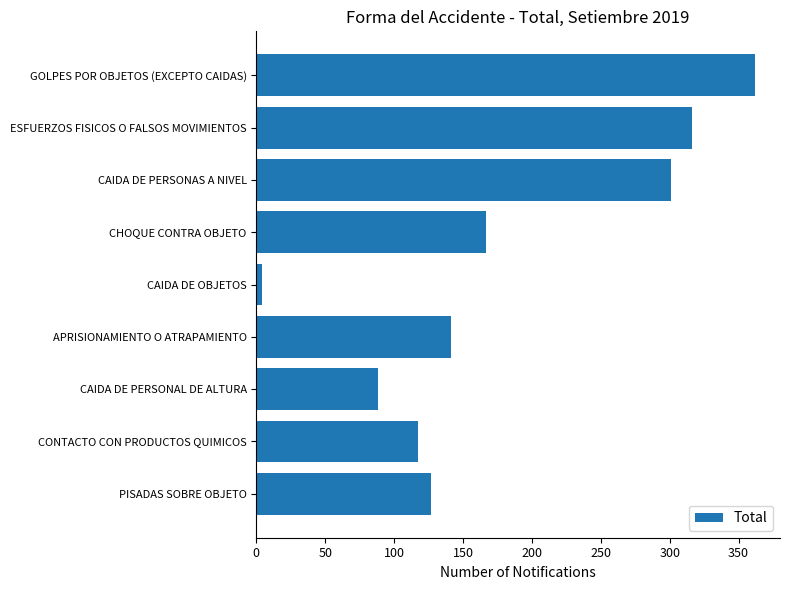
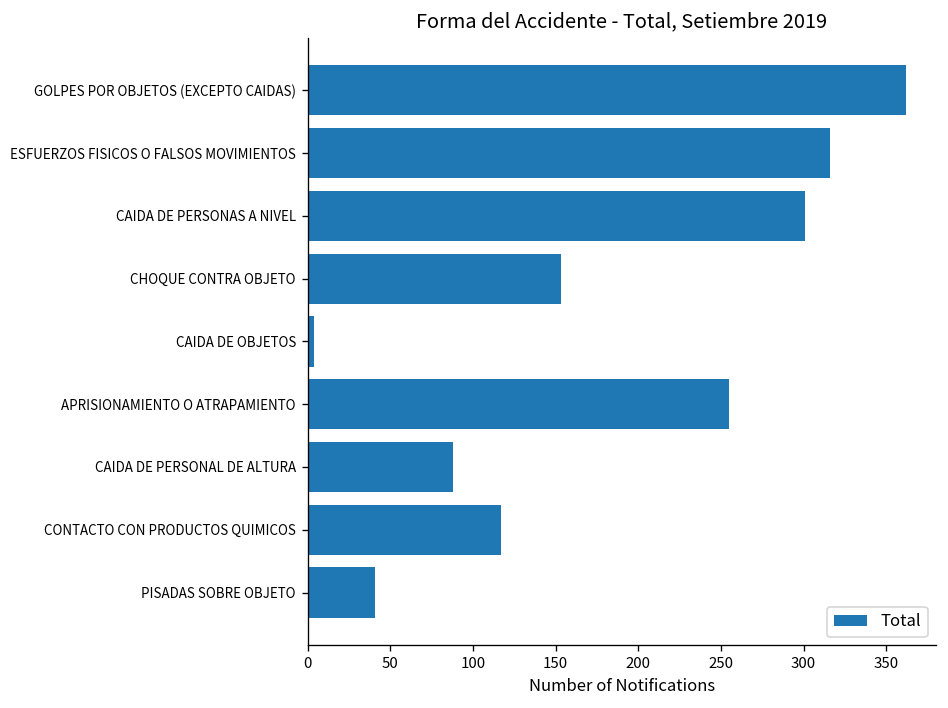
CHOQUE CONTRA OBJETO: 167 -> 153
APRISIONAMIENTO O ATRAPAMIENTO: 141 -> 255
PISADAS SOBRE OBJETO: 127 -> 41
